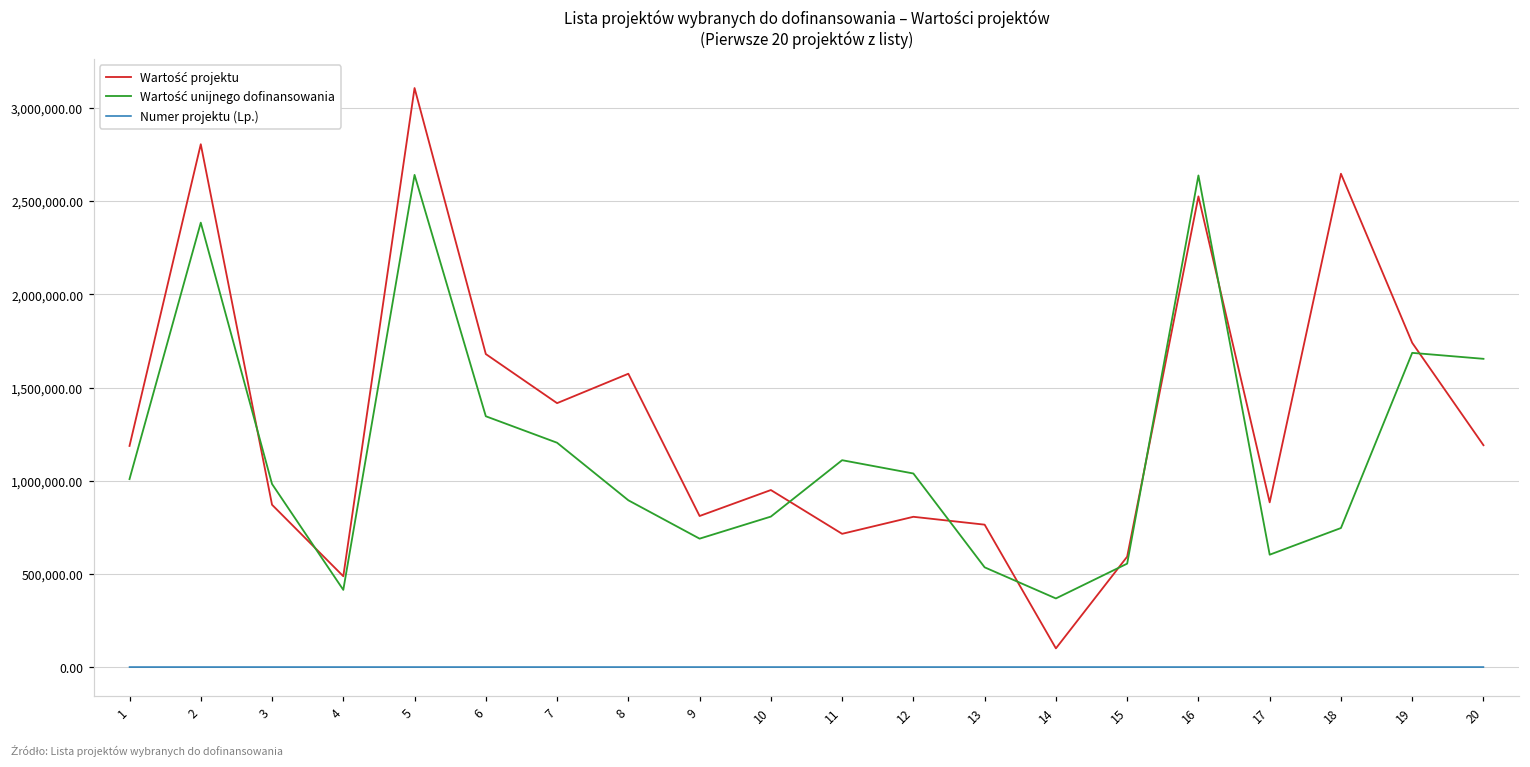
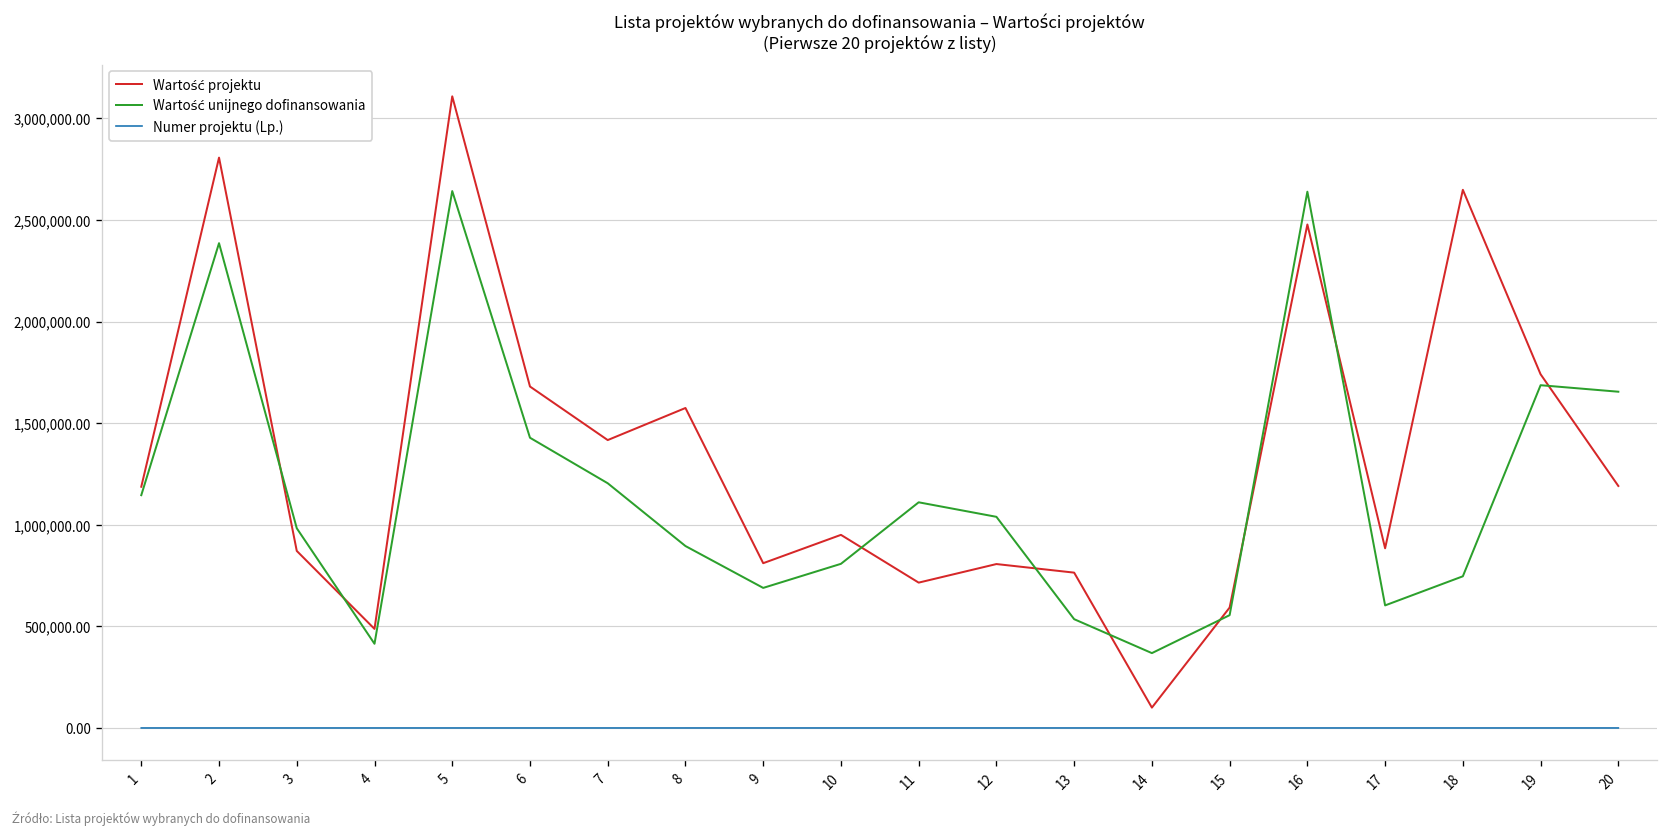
Wartość unijnego dofinansowania, 1: 1,010,000 -> 1,150,000
Wartość unijnego dofinansowania, 6: 1,350,000 -> 1,430,000
Wartość projektu, 16: 2,530,000 -> 2,480,000
